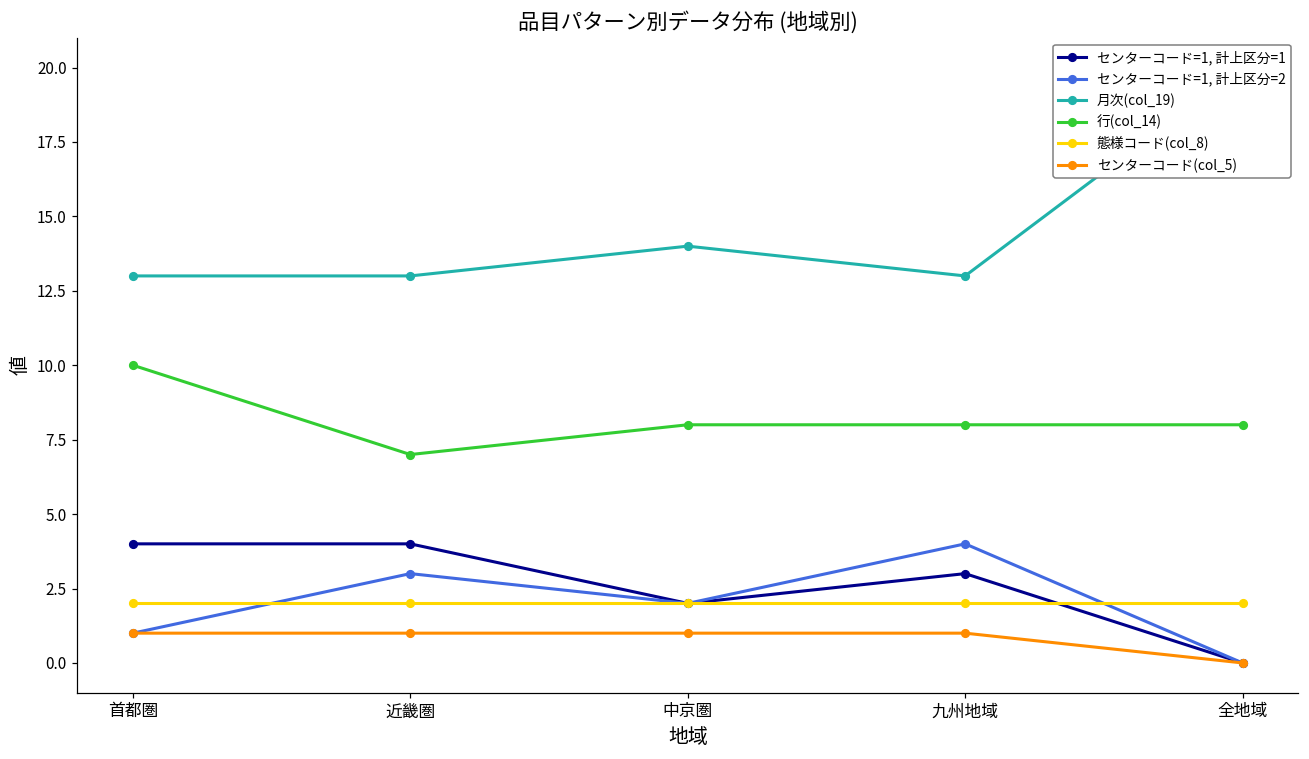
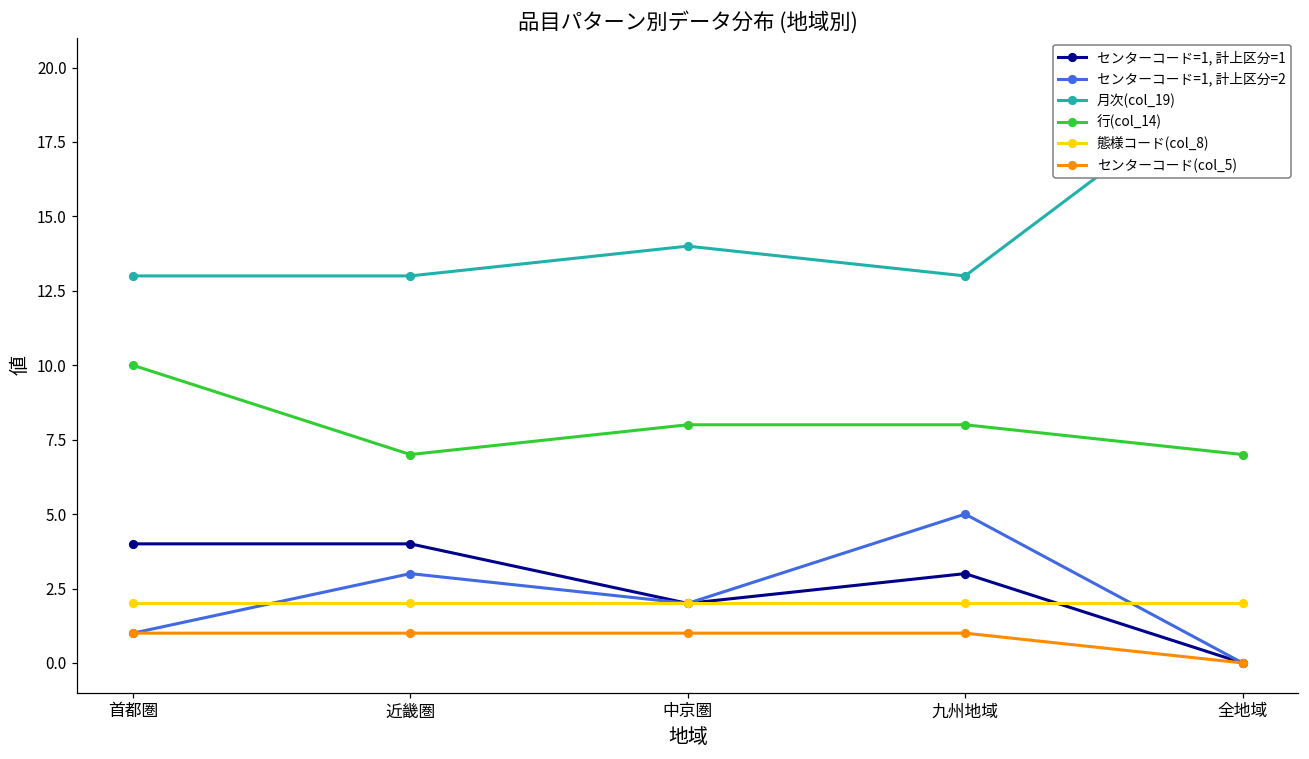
センターコード=1, 計上区分=2, 九州地域: 4 -> 5
行(col_14), 全地域: 8 -> 7
